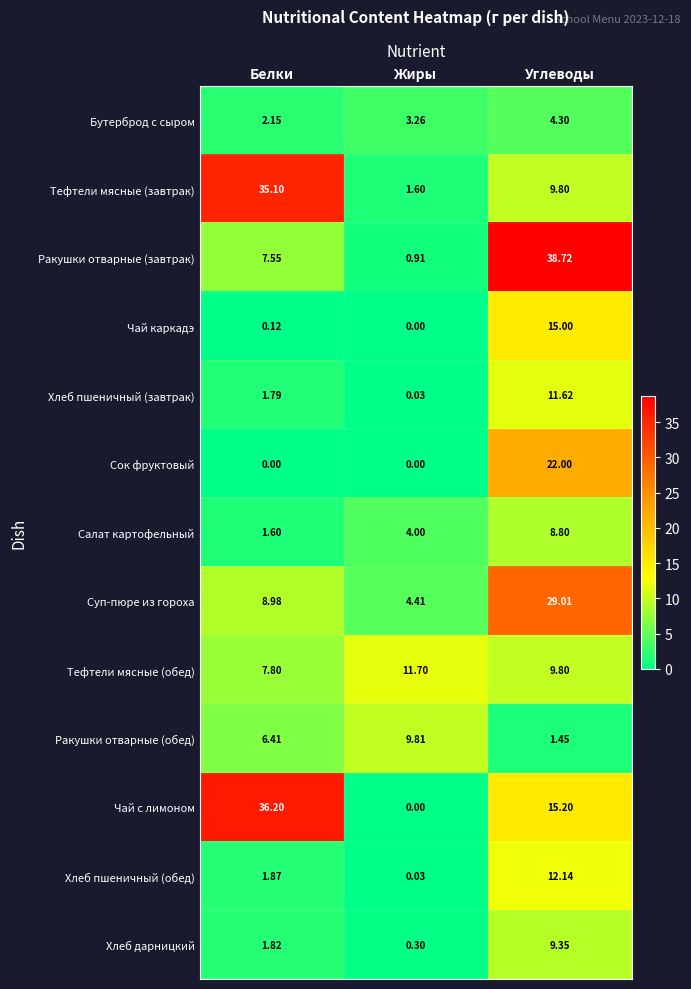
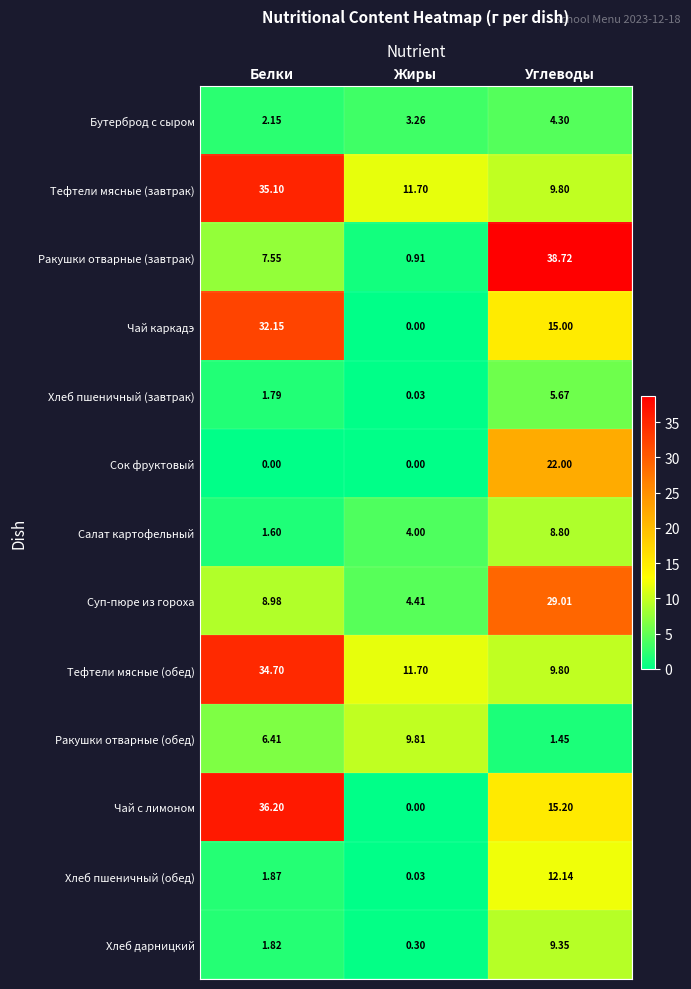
Тефтели мясные (завтрак), Жиры: 1.60 -> 11.70
Чай каркадэ, Белки: 0.12 -> 32.15
Хлеб пшеничный (завтрак), Углеводы: 11.62 -> 5.67
Тефтели мясные (обед), Белки: 7.80 -> 34.70
